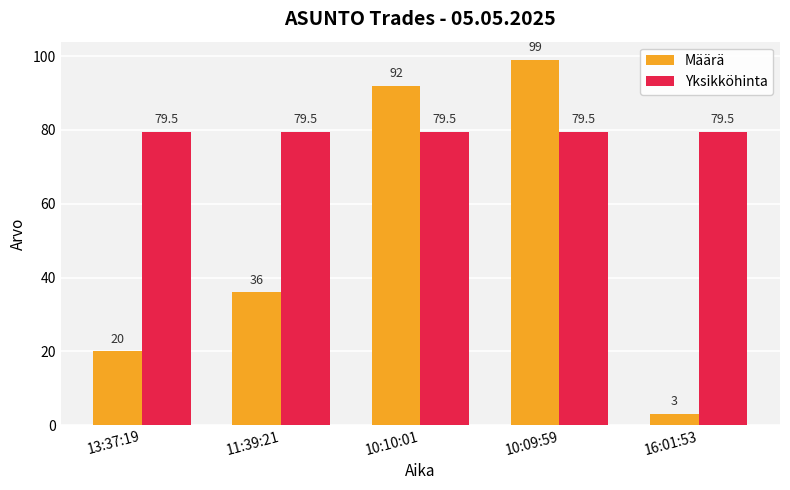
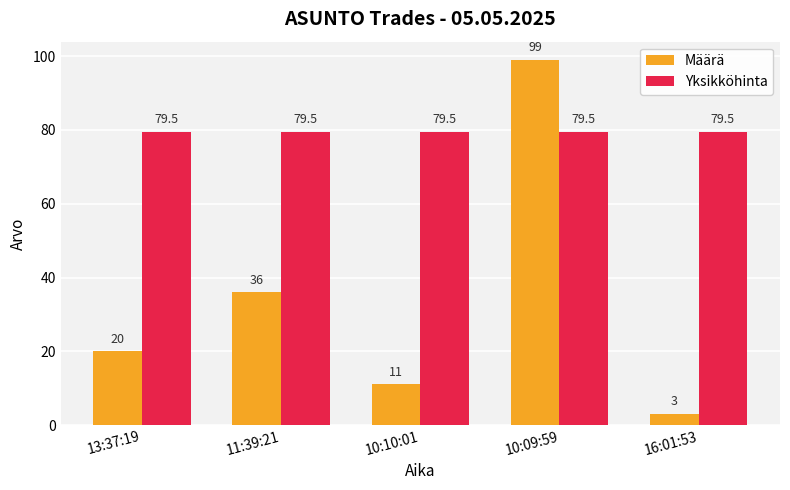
Määrä, 10:10:01: 92 -> 11
